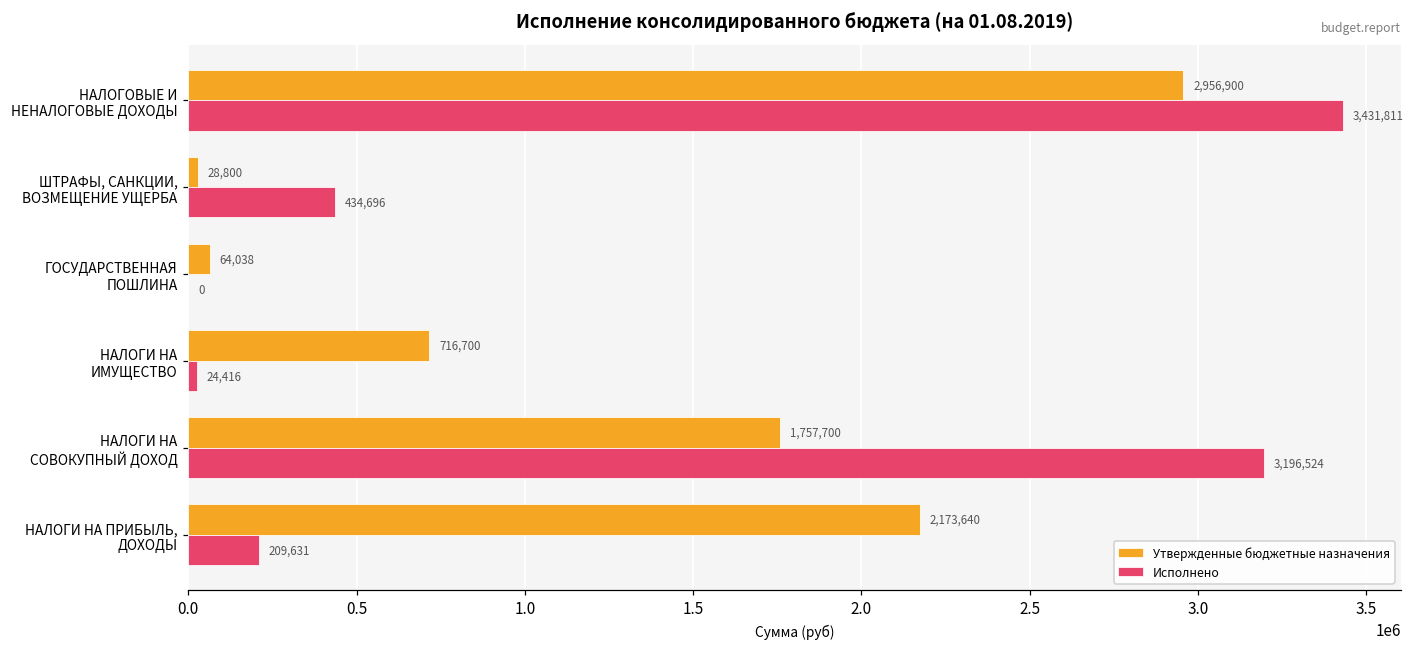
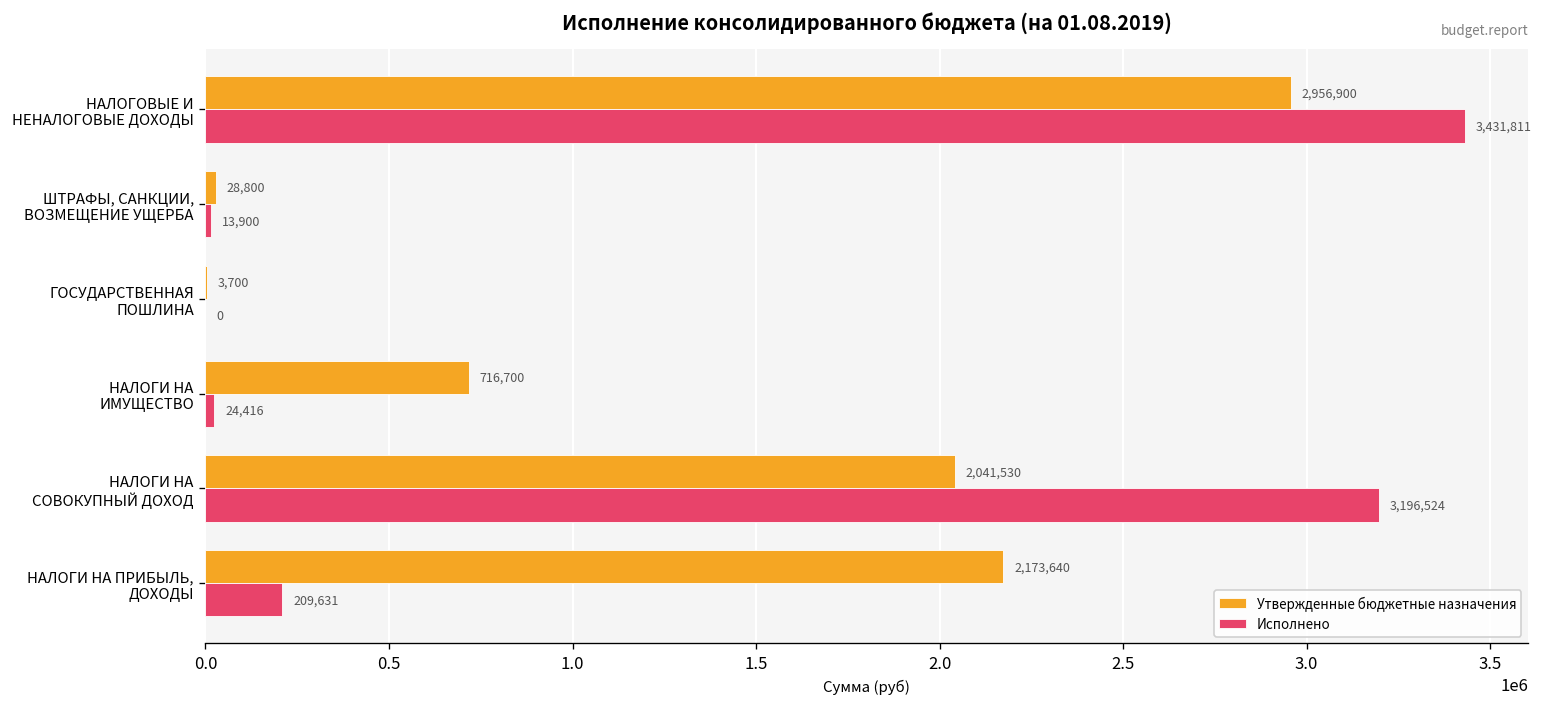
Исполнено, ШТРАФЫ, САНКЦИИ, ВОЗМЕЩЕНИЕ УЩЕРБА: 434,696 -> 13,900
Утвержденные бюджетные назначения, ГОСУДАРСТВЕННАЯ ПОШЛИНА: 64,038 -> 3,700
Утвержденные бюджетные назначения, НАЛОГИ НА СОВОКУПНЫЙ ДОХОД: 1,757,700 -> 2,041,530
